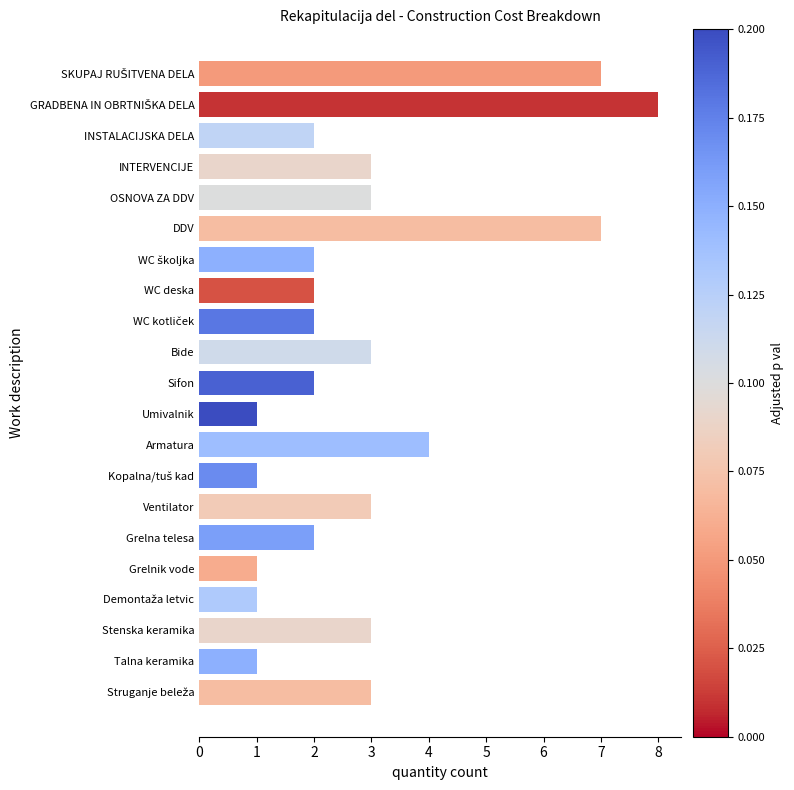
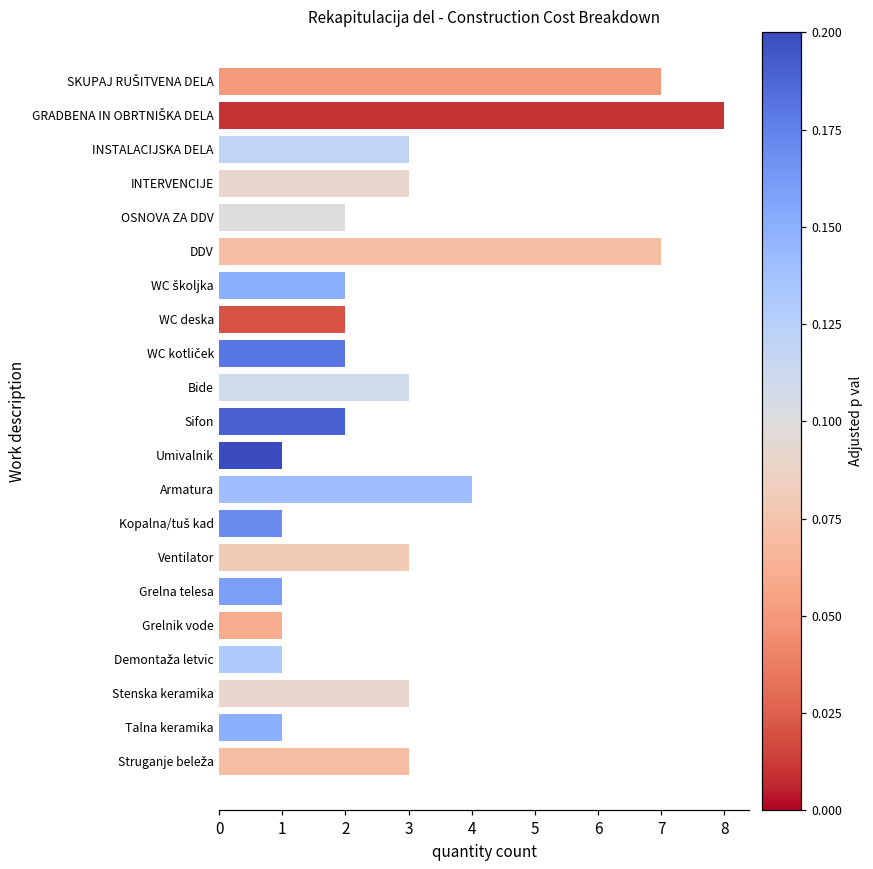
INSTALACIJSKA DELA: 2 -> 3
OSNOVA ZA DDV: 3 -> 2
Grelna telesa: 2 -> 1
